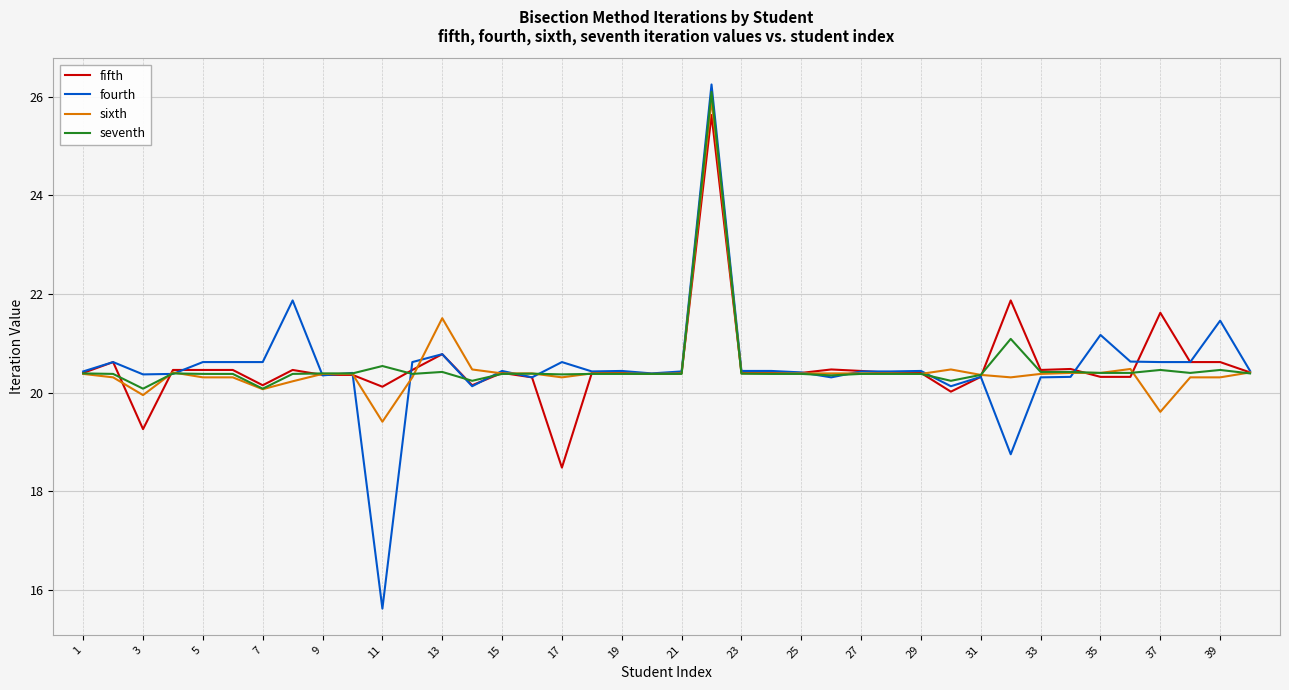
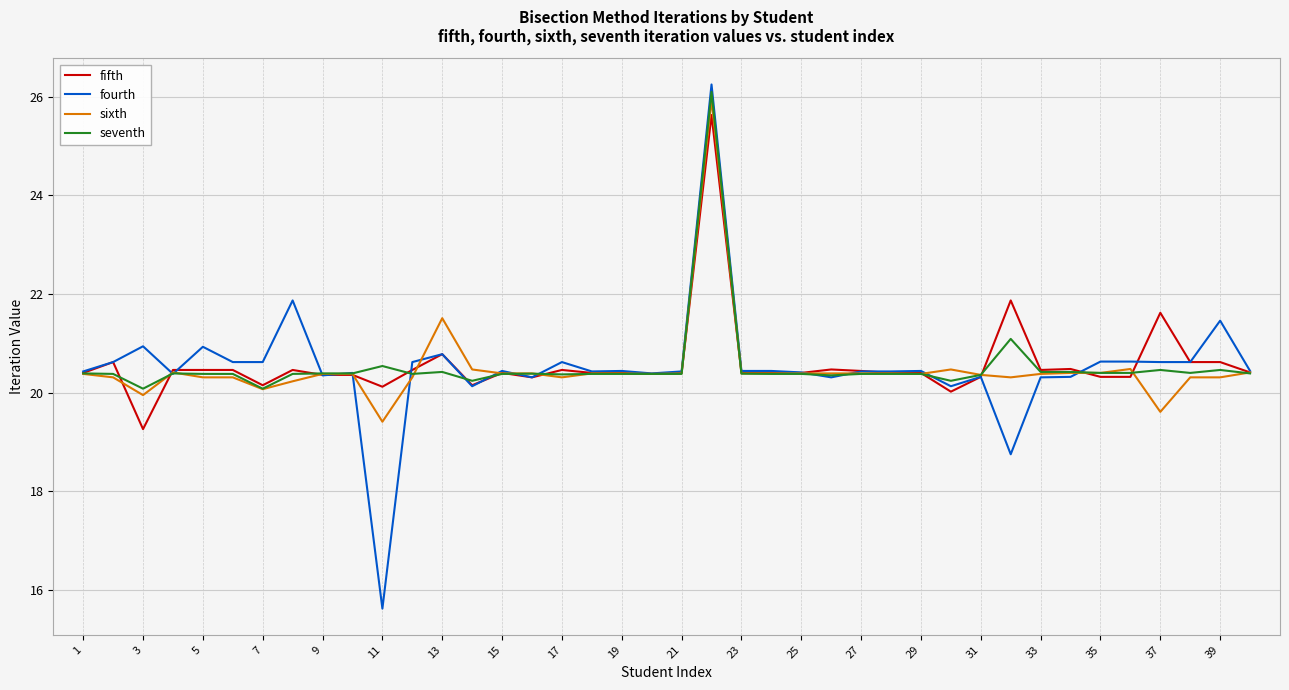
fourth, 3: 20.4 -> 20.9
fourth, 5: 20.6 -> 20.9
fifth, 17: 18.5 -> 20.5
fourth, 35: 21.2 -> 20.6
